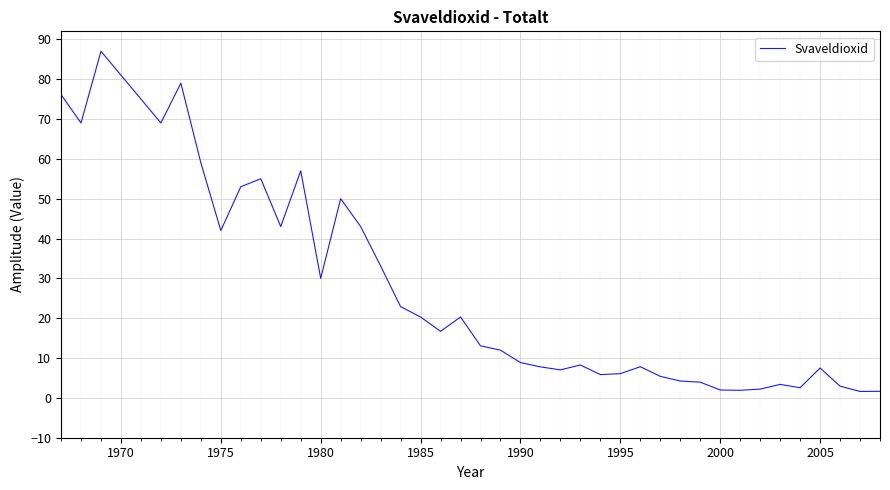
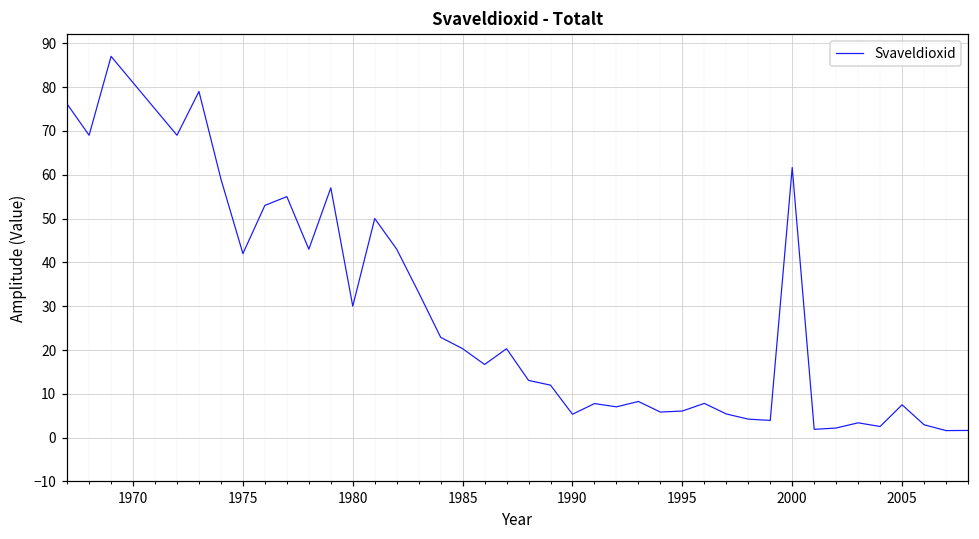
1990: 9 -> 5
2000: 2 -> 62
